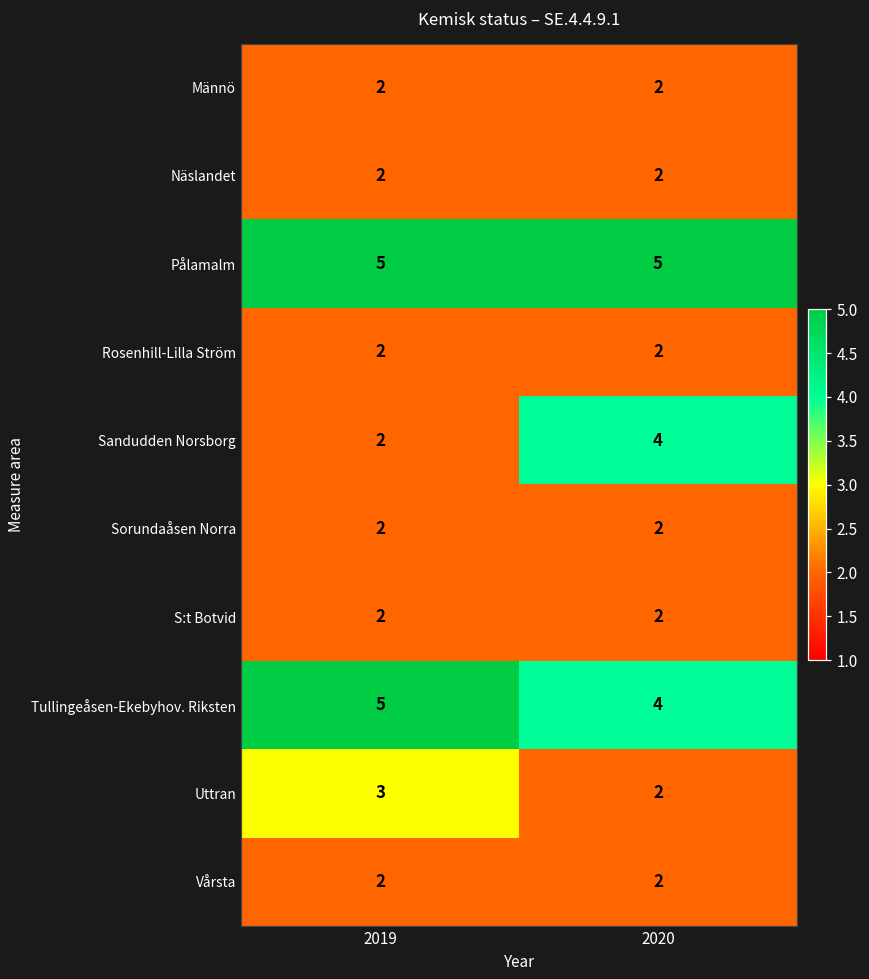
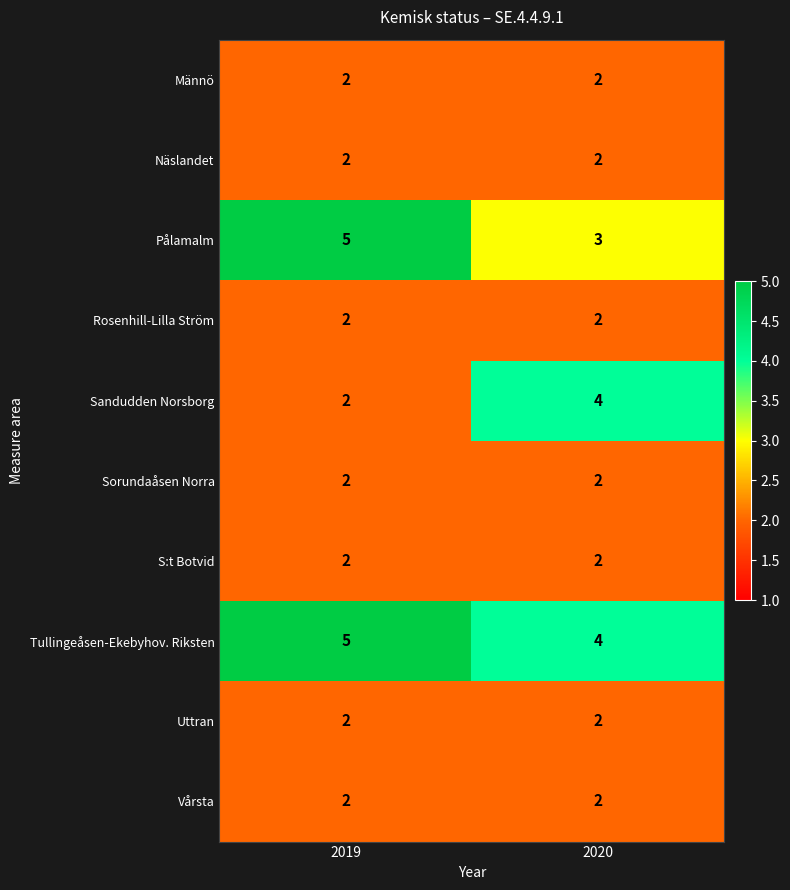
Pålamalm, 2020: 5 -> 3
Uttran, 2019: 3 -> 2
